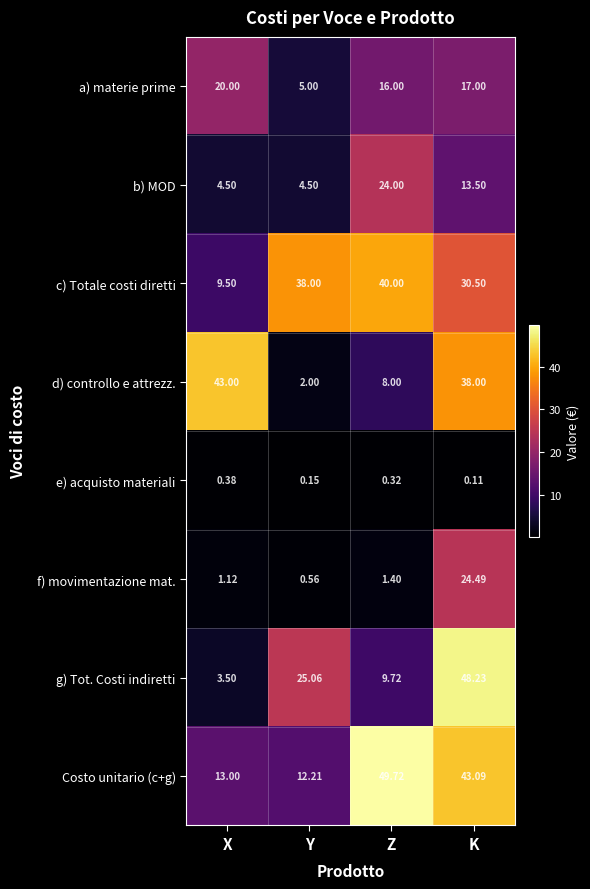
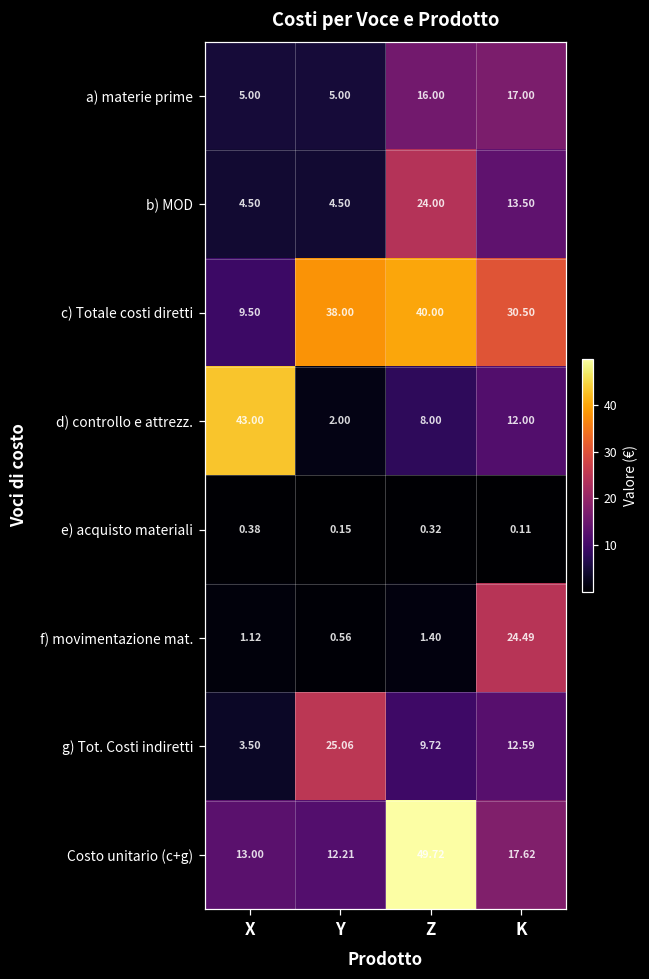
a) materie prime, X: 20.00 -> 5.00
d) controllo e attrezz., K: 38.00 -> 12.00
g) Tot. Costi indiretti, K: 48.23 -> 12.59
Costo unitario (c+g), K: 43.09 -> 17.62
